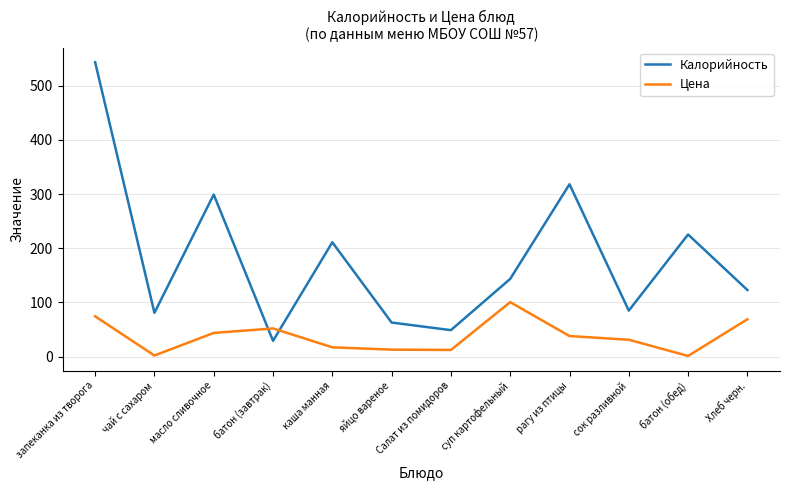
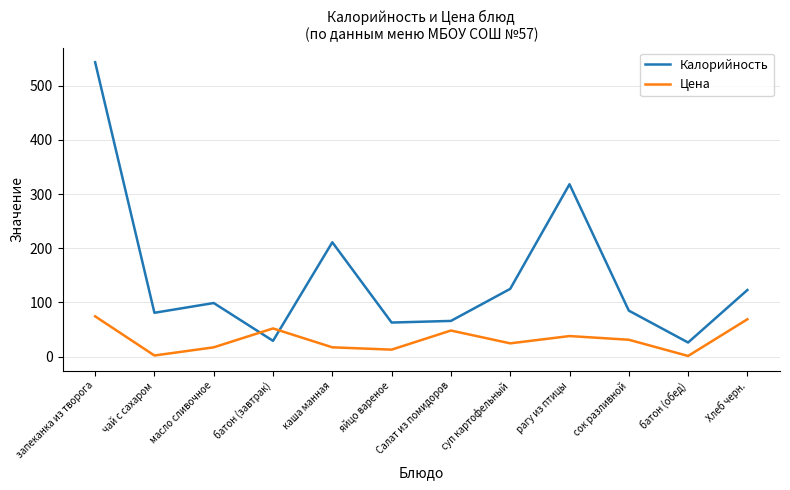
Калорийность, масло сливочное: 300 -> 100
Цена, масло сливочное: 40 -> 20
Калорийность, Салат из помидоров: 50 -> 70
Цена, Салат из помидоров: 10 -> 50
Калорийность, суп картофельный: 140 -> 130
Цена, суп картофельный: 100 -> 20
Калорийность, батон (обед): 230 -> 30
